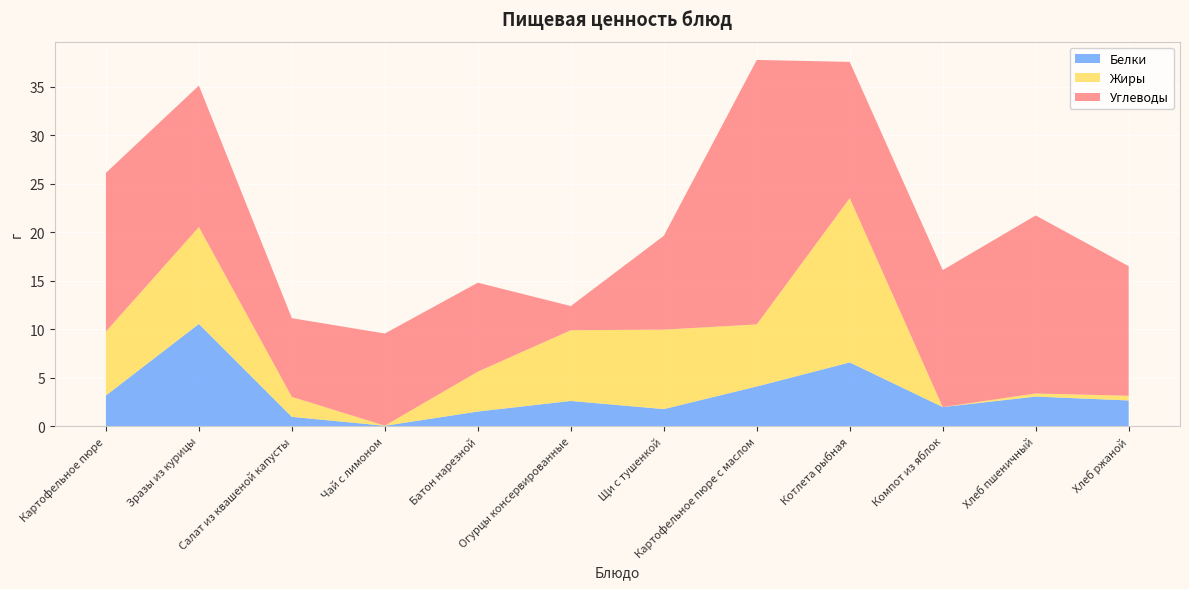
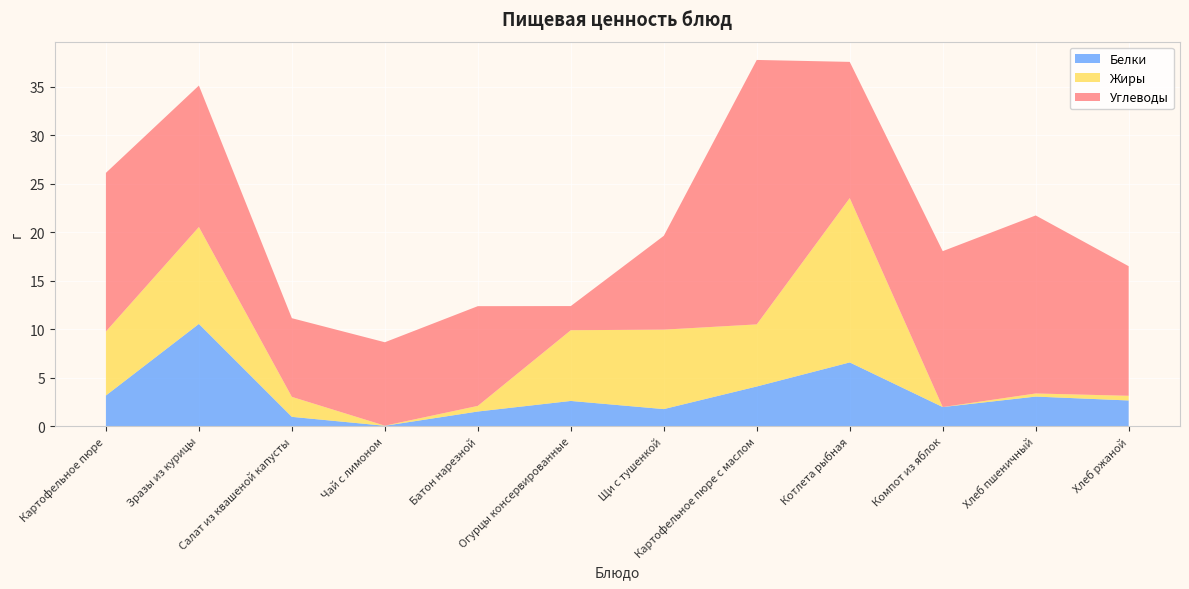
Углеводы, Чай с лимоном: 10 -> 9
Жиры, Батон нарезной: 4 -> 1
Углеводы, Батон нарезной: 9 -> 10
Углеводы, Компот из яблок: 14 -> 16
